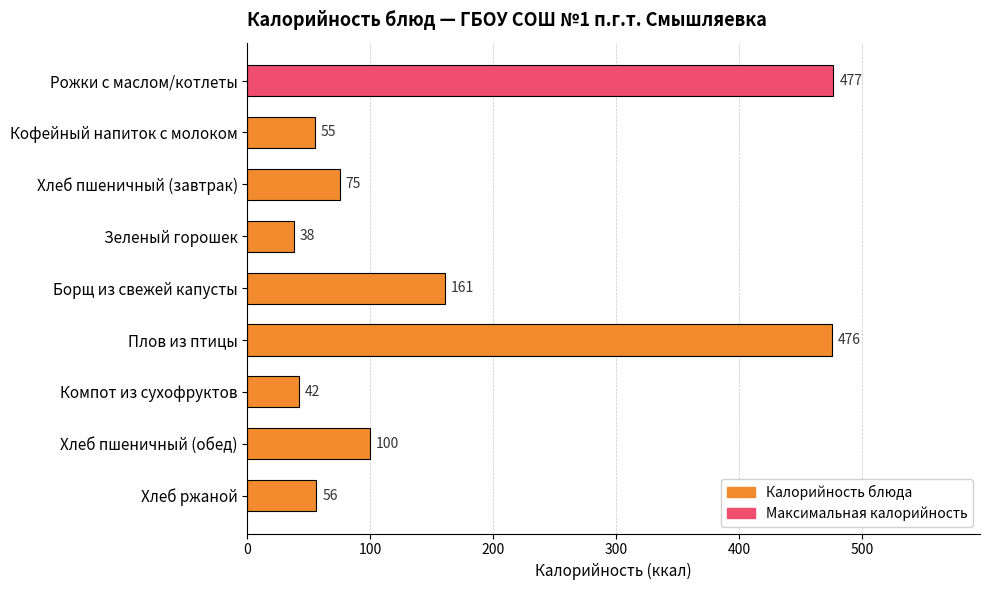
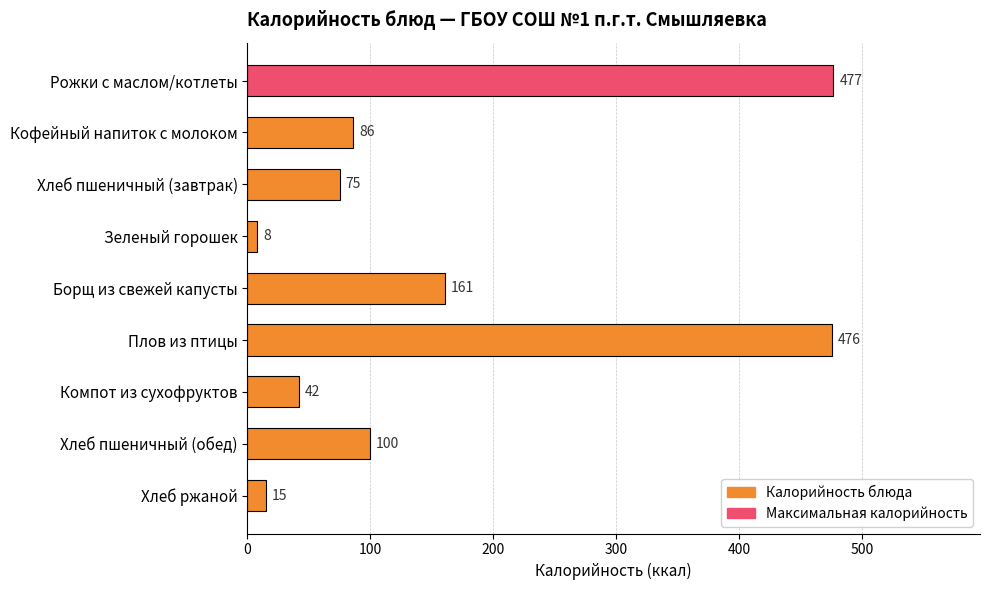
Кофейный напиток с молоком: 55 -> 86
Зеленый горошек: 38 -> 8
Хлеб ржаной: 56 -> 15
